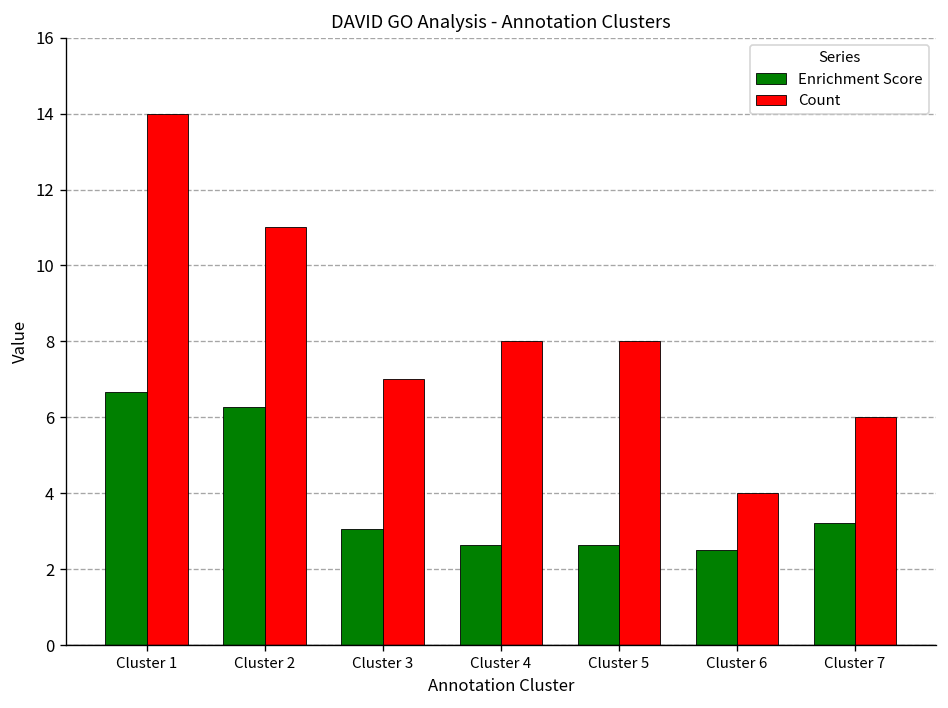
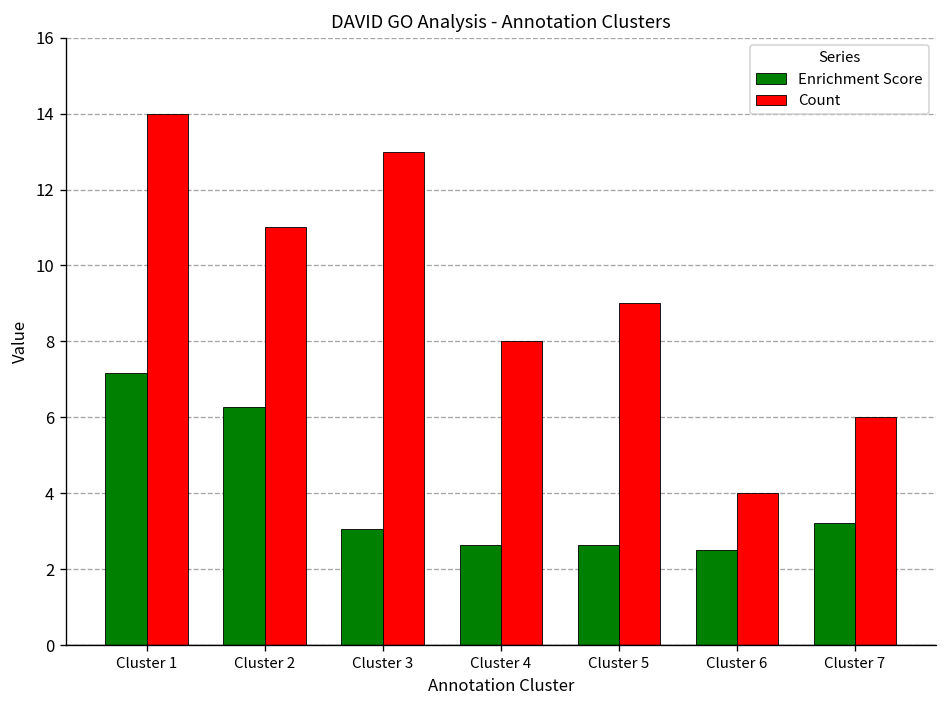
Enrichment Score, Cluster 1: 6.7 -> 7.2
Count, Cluster 3: 7 -> 13
Count, Cluster 5: 8 -> 9
